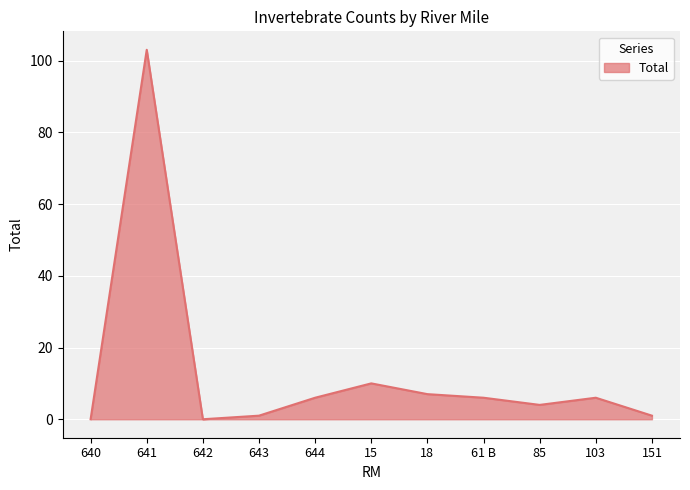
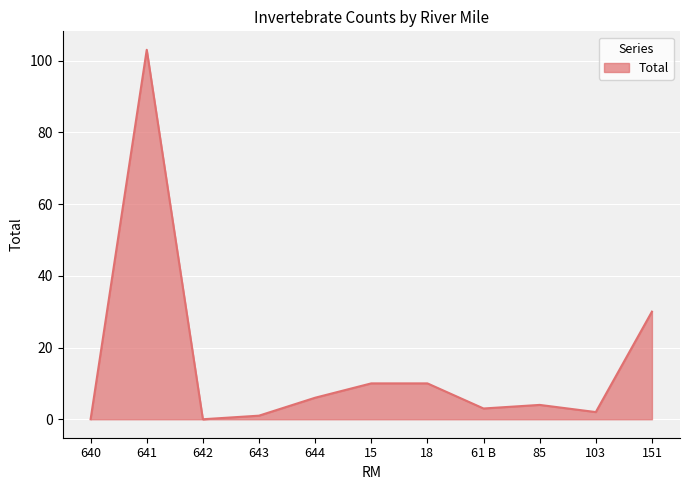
18: 7 -> 10
61 B: 6 -> 3
103: 6 -> 2
151: 1 -> 30
